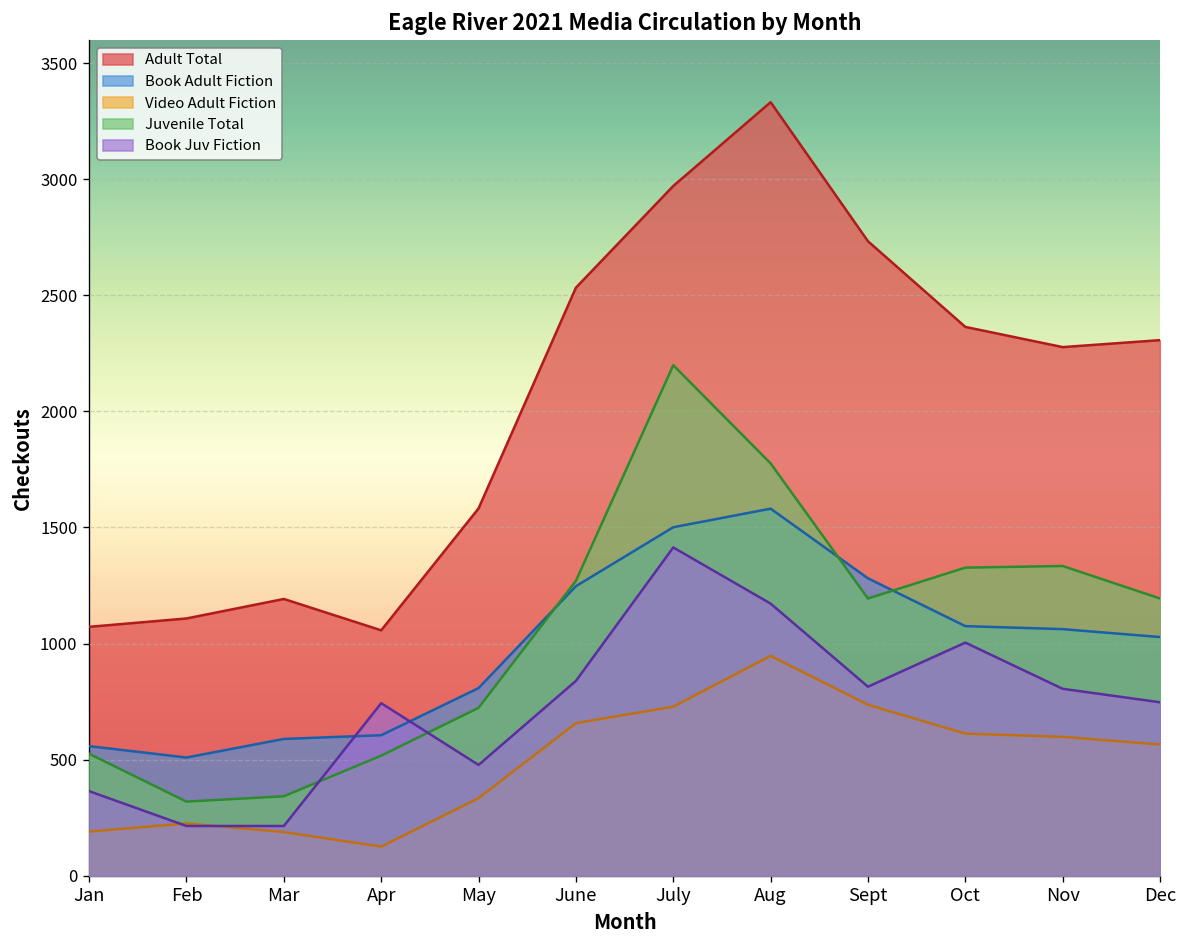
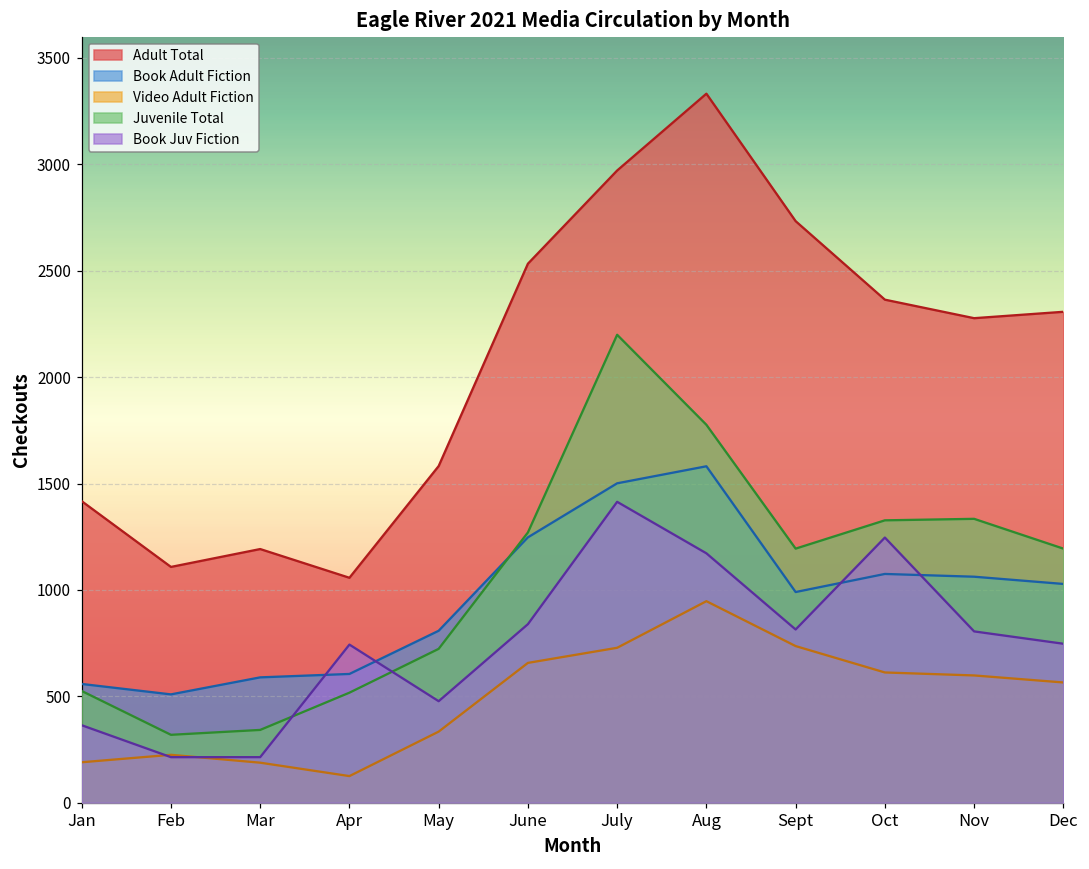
Adult Total, Jan: 1070 -> 1420
Book Adult Fiction, Sept: 1280 -> 990
Book Juv Fiction, Oct: 1000 -> 1250
